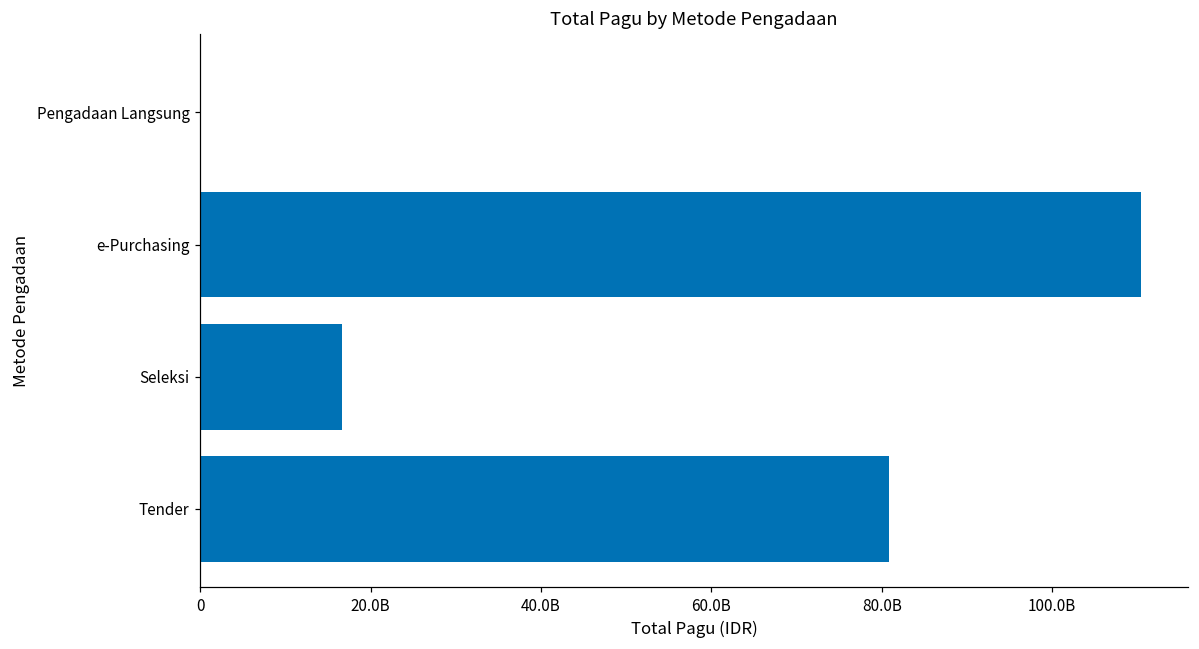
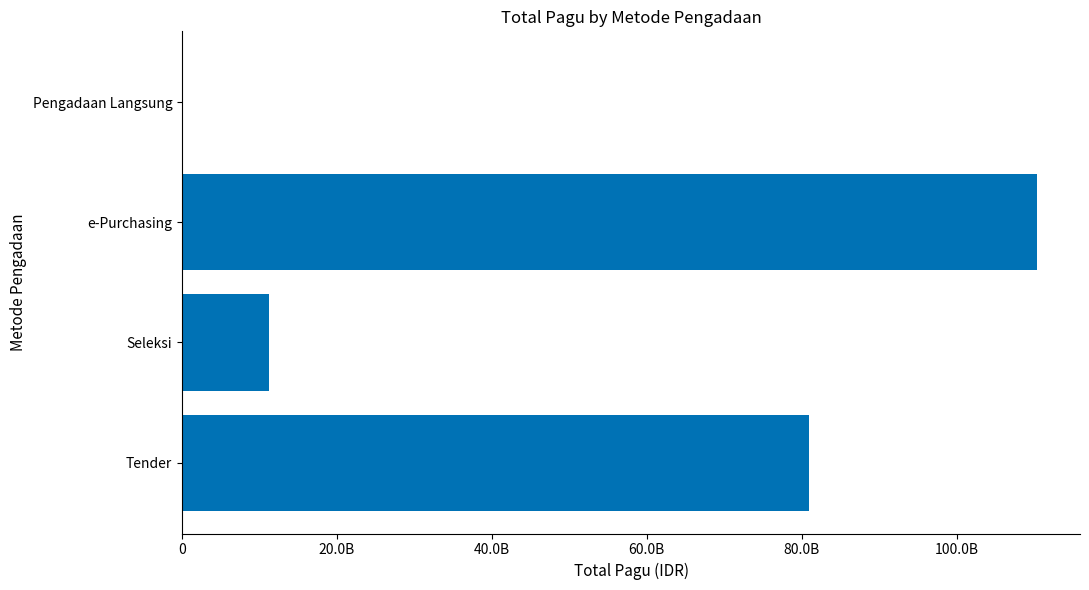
Seleksi: 17000000000 -> 11000000000
